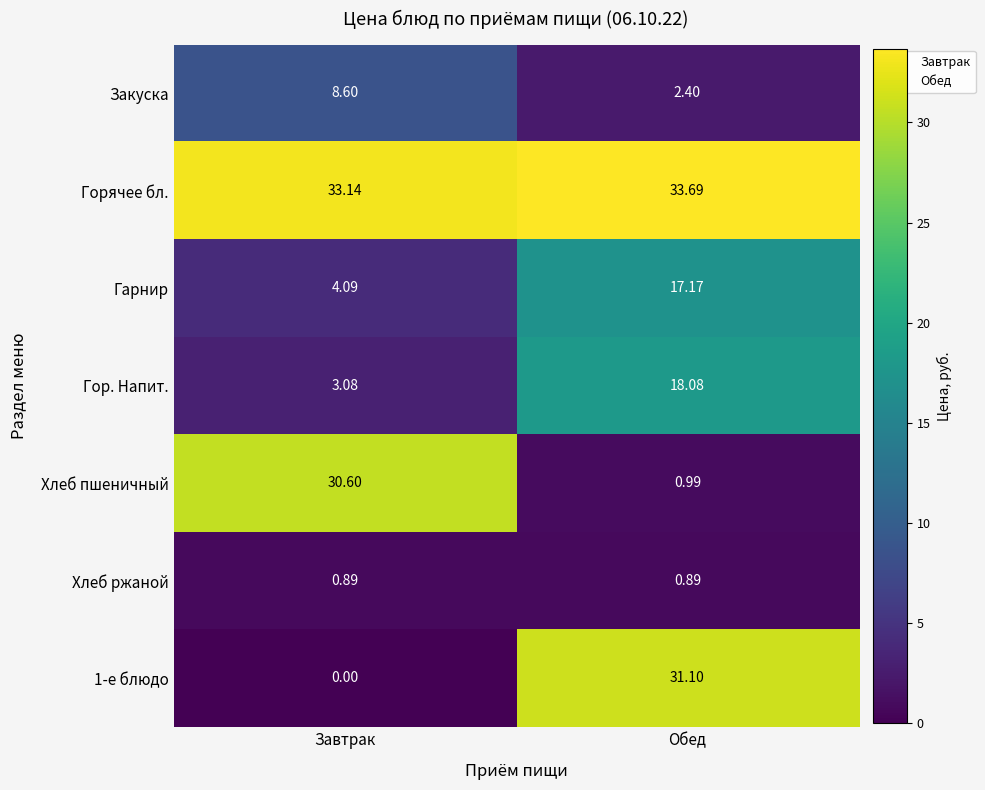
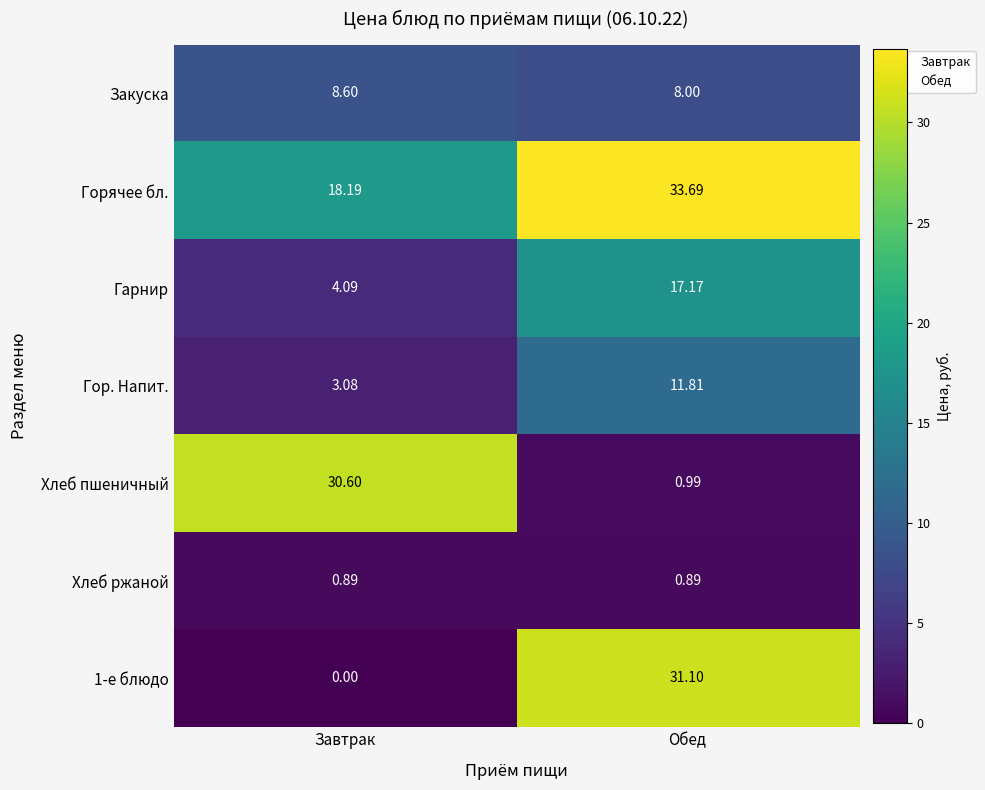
Закуска, Обед: 2.40 -> 8.00
Горячее бл., Завтрак: 33.14 -> 18.19
Гор. Напит., Обед: 18.08 -> 11.81
